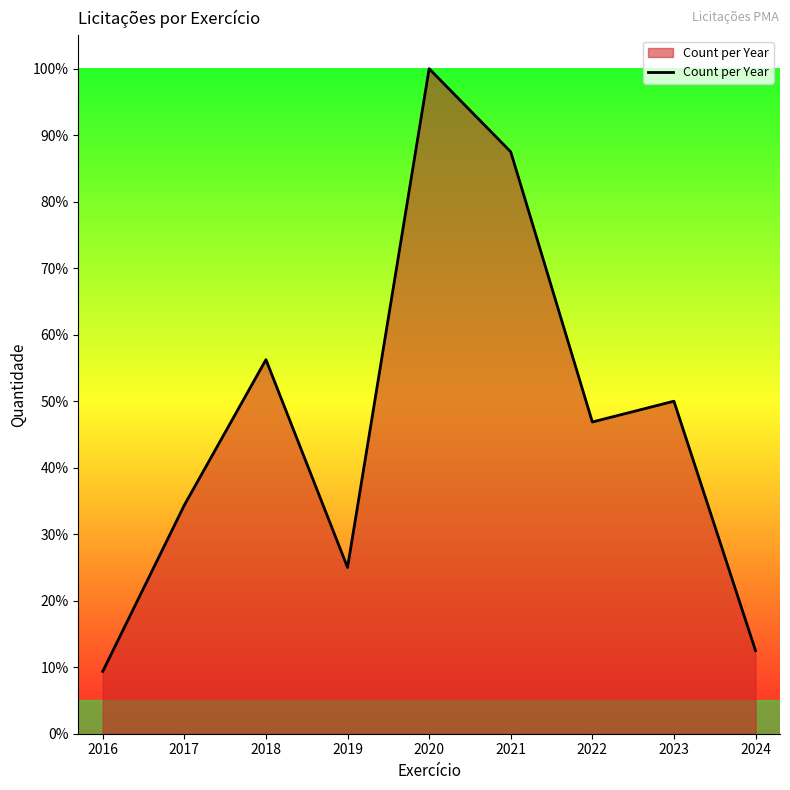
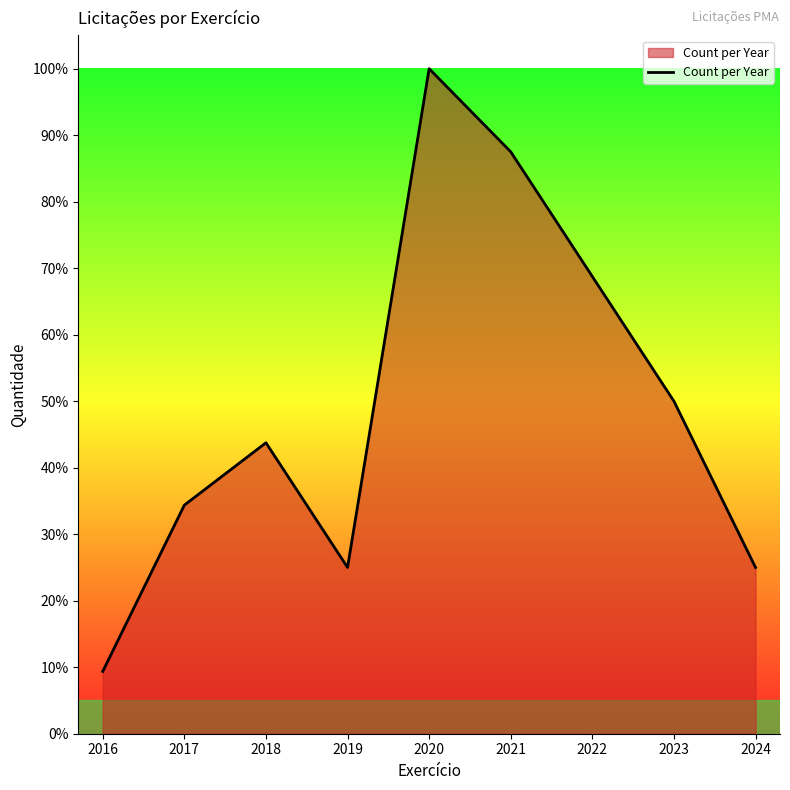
2018: 56% -> 44%
2022: 47% -> 69%
2024: 13% -> 25%
